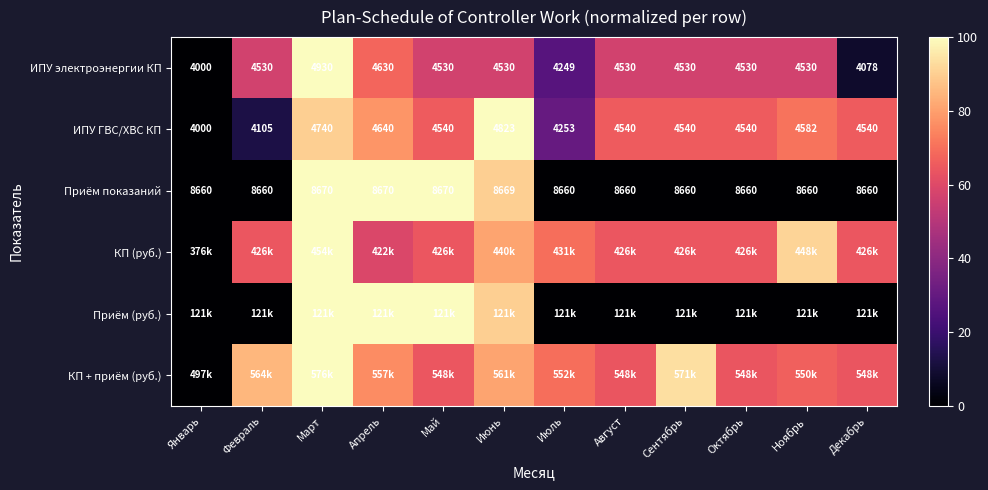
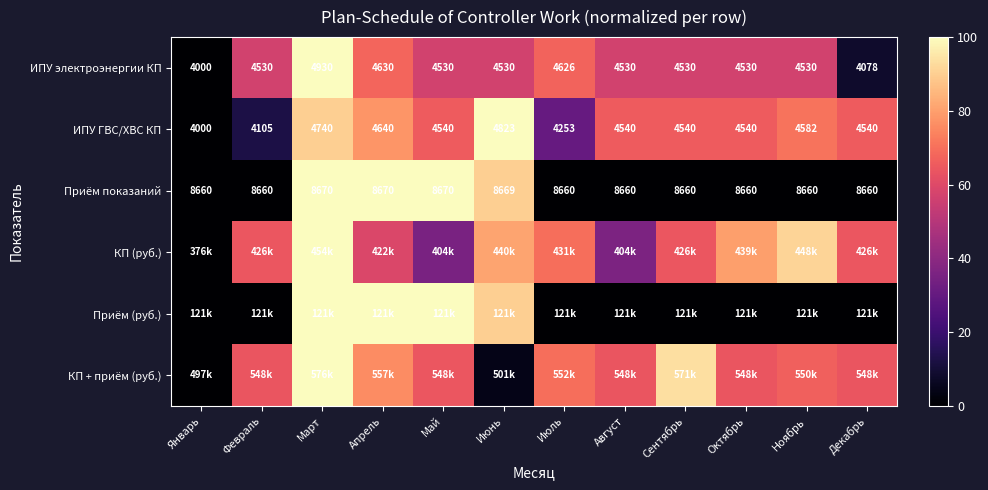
ИПУ электроэнергии КП, Июль: 4249 -> 4626
КП (руб.), Май: 426k -> 404k
КП (руб.), Август: 426k -> 404k
КП (руб.), Октябрь: 426k -> 439k
КП + приём (руб.), Февраль: 564k -> 548k
КП + приём (руб.), Июнь: 561k -> 501k
